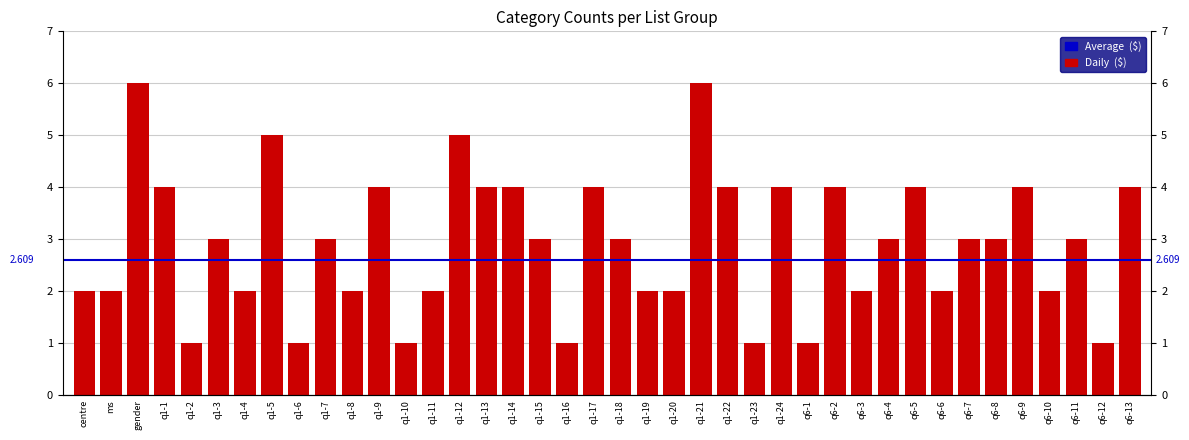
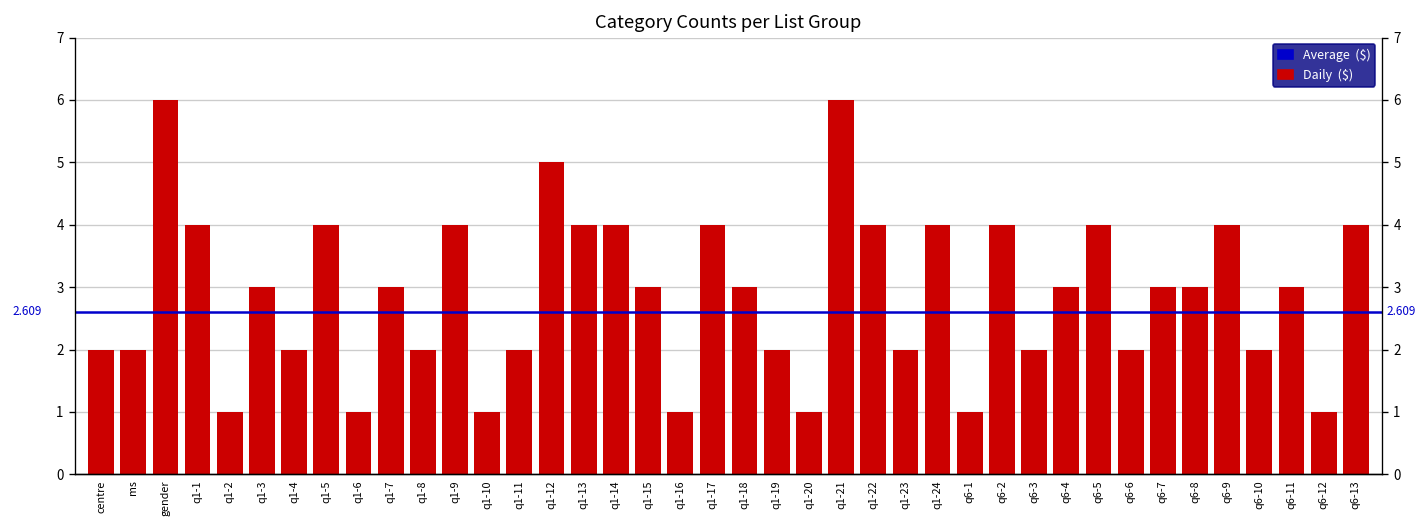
q1-5: 5 -> 4
q1-20: 2 -> 1
q1-23: 1 -> 2
